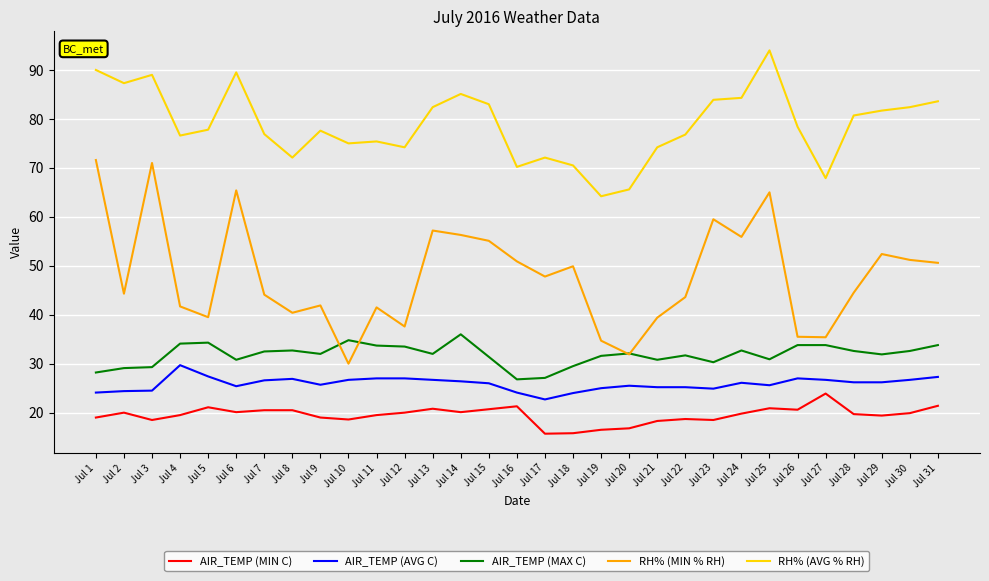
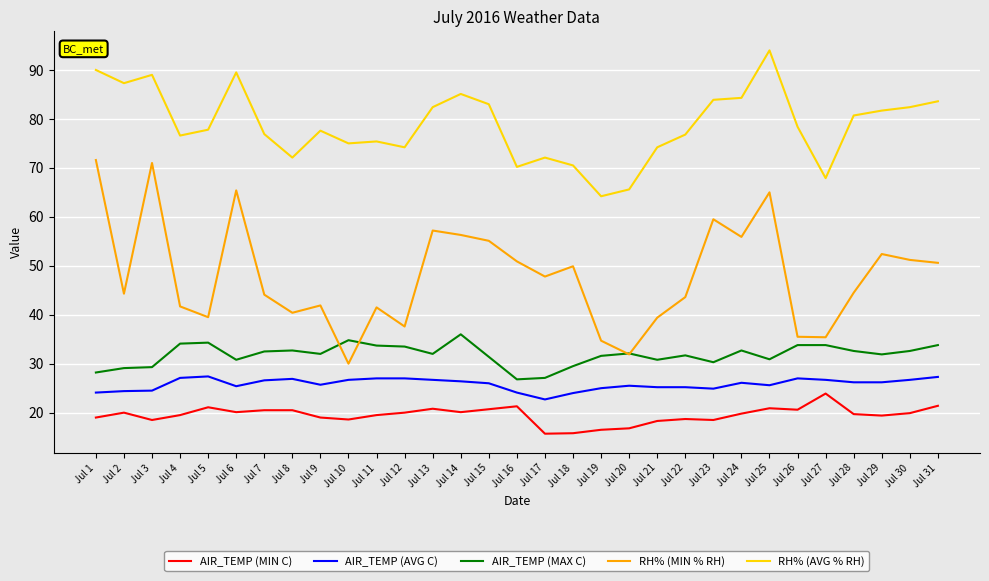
AIR_TEMP (AVG C), Jul 4: 30 -> 27
